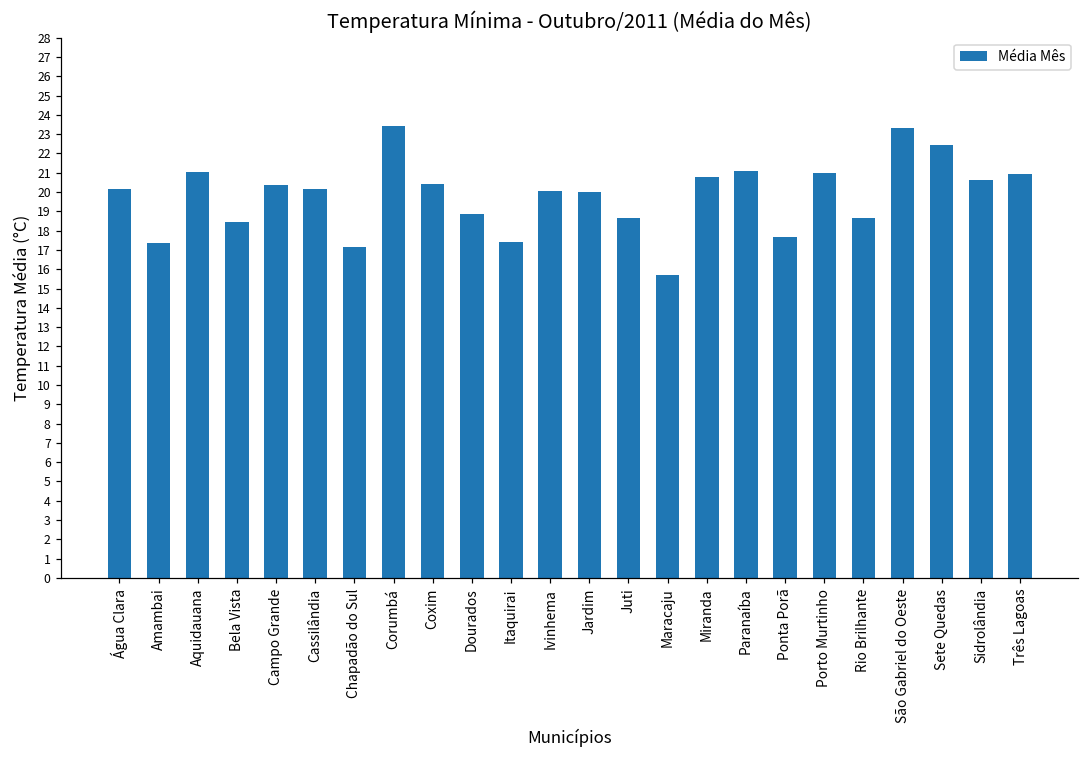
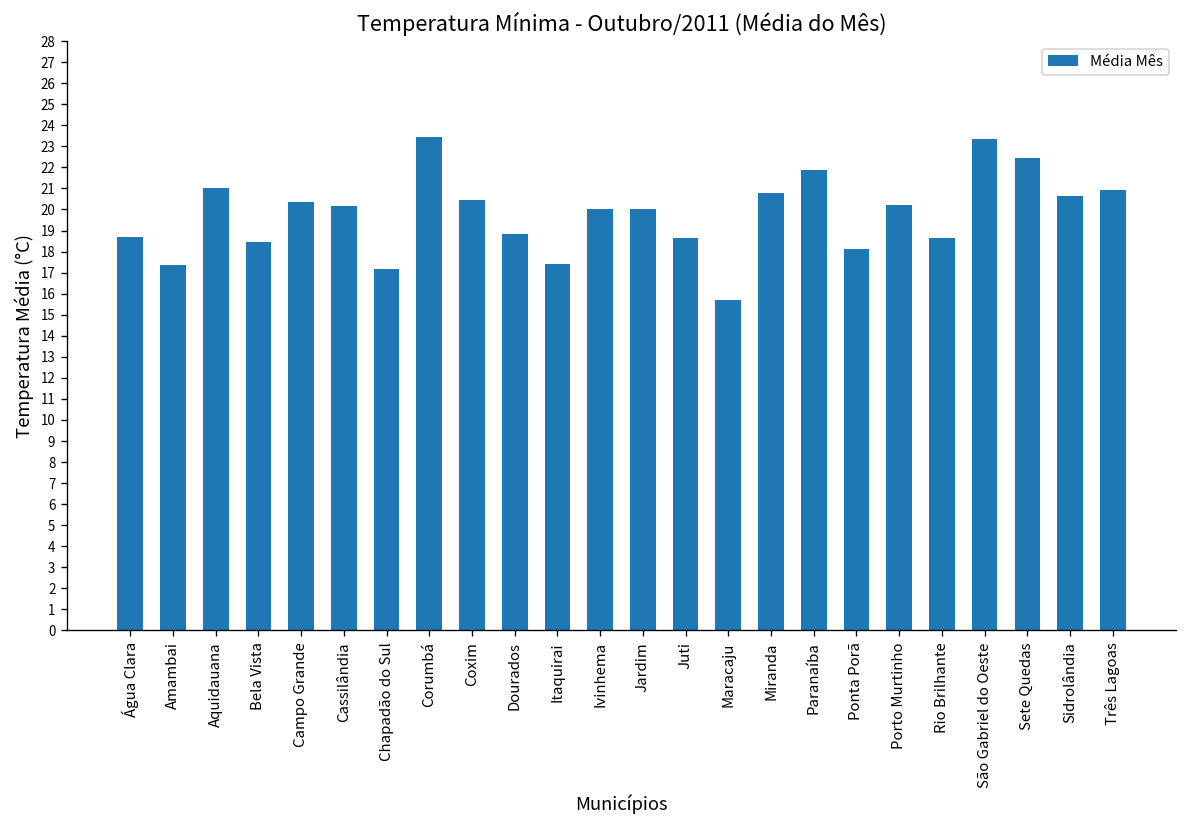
Água Clara: 20.2 -> 18.7
Paranaíba: 21.1 -> 21.9
Ponta Porã: 17.7 -> 18.1
Porto Murtinho: 21.0 -> 20.2
